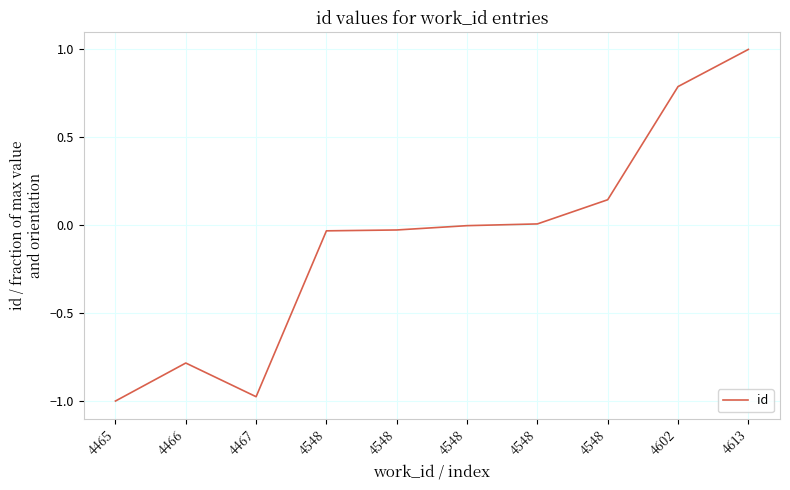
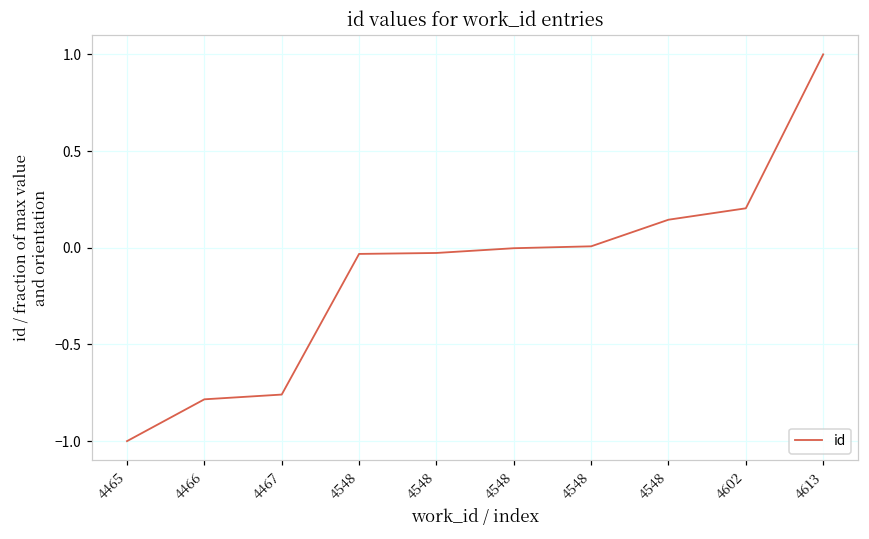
4467: -0.98 -> -0.76
4602: 0.79 -> 0.20
